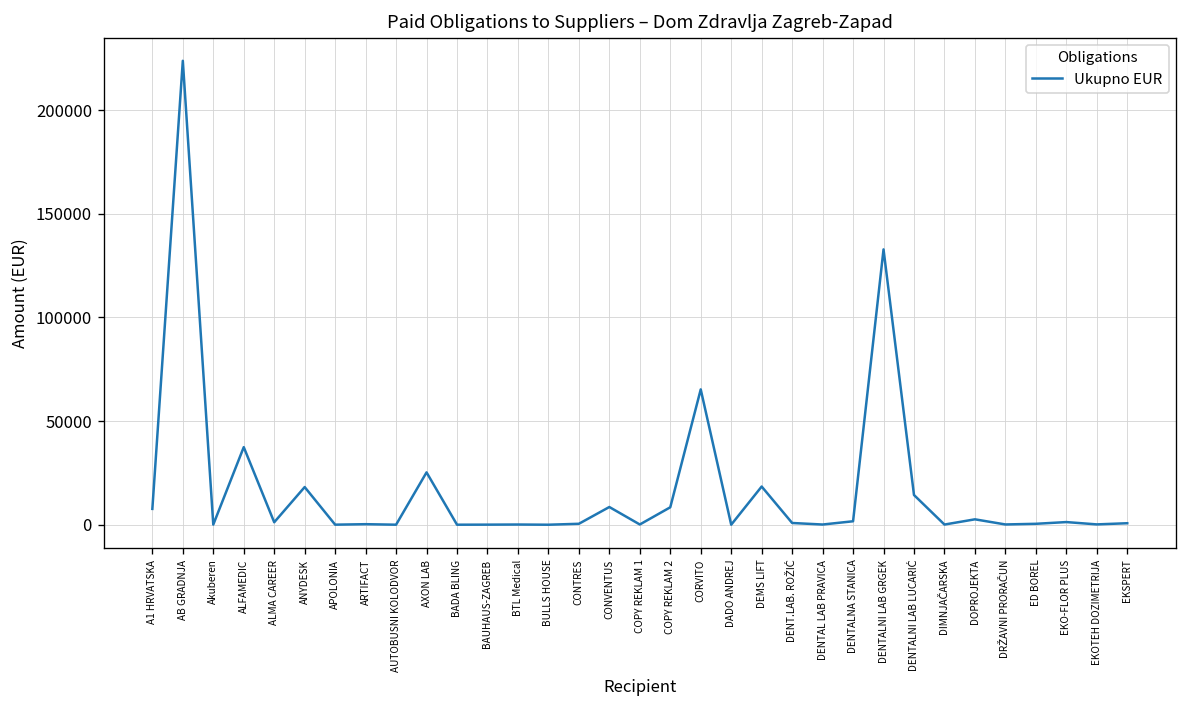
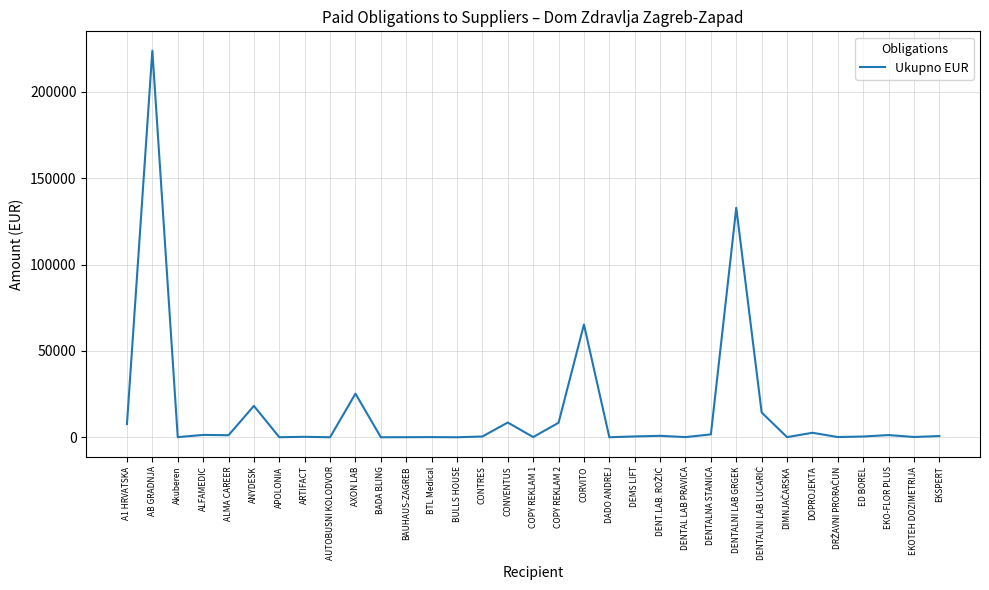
ALFAMEDIC: 37000 -> 1000
DEMS LIFT: 18000 -> 1000
